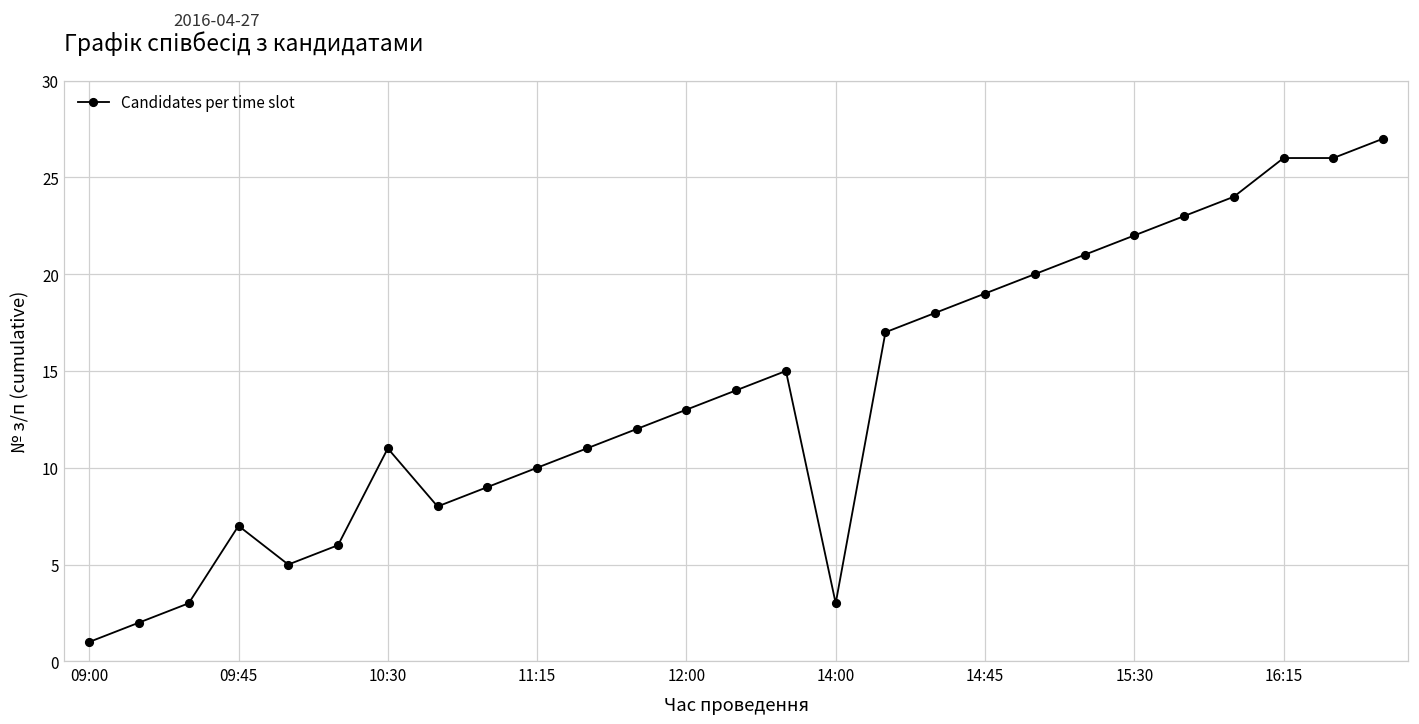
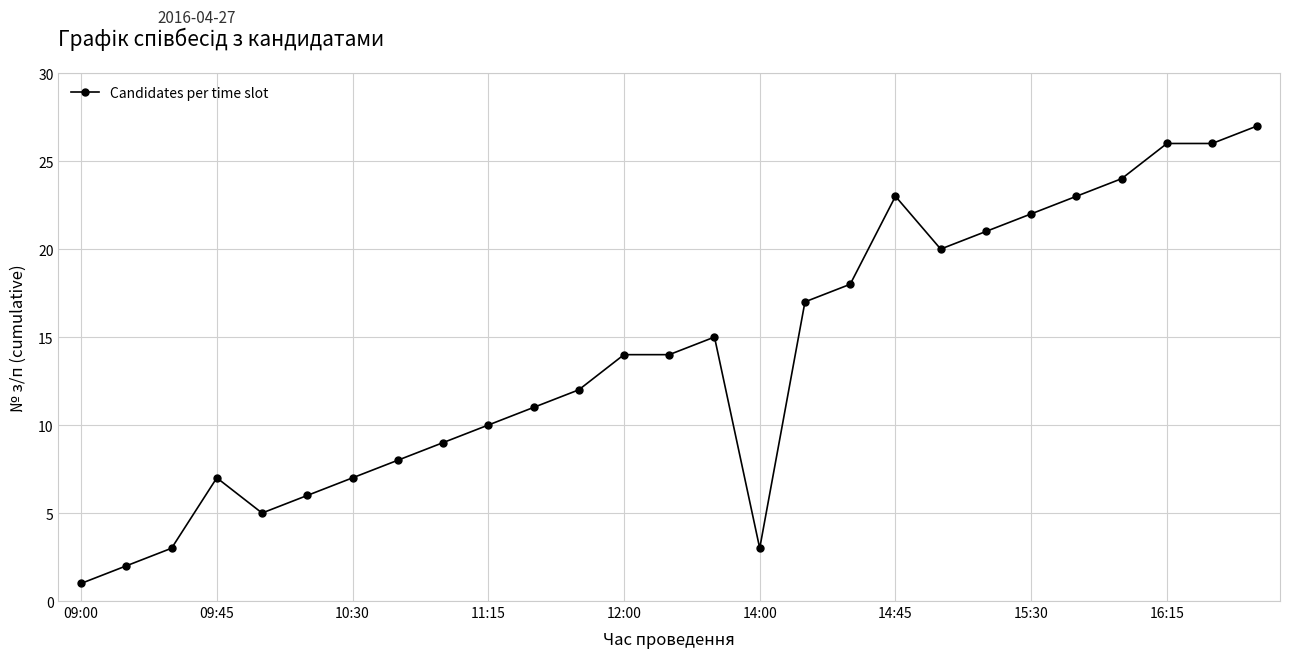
10:30: 11 -> 7
12:00: 13 -> 14
14:45: 19 -> 23
